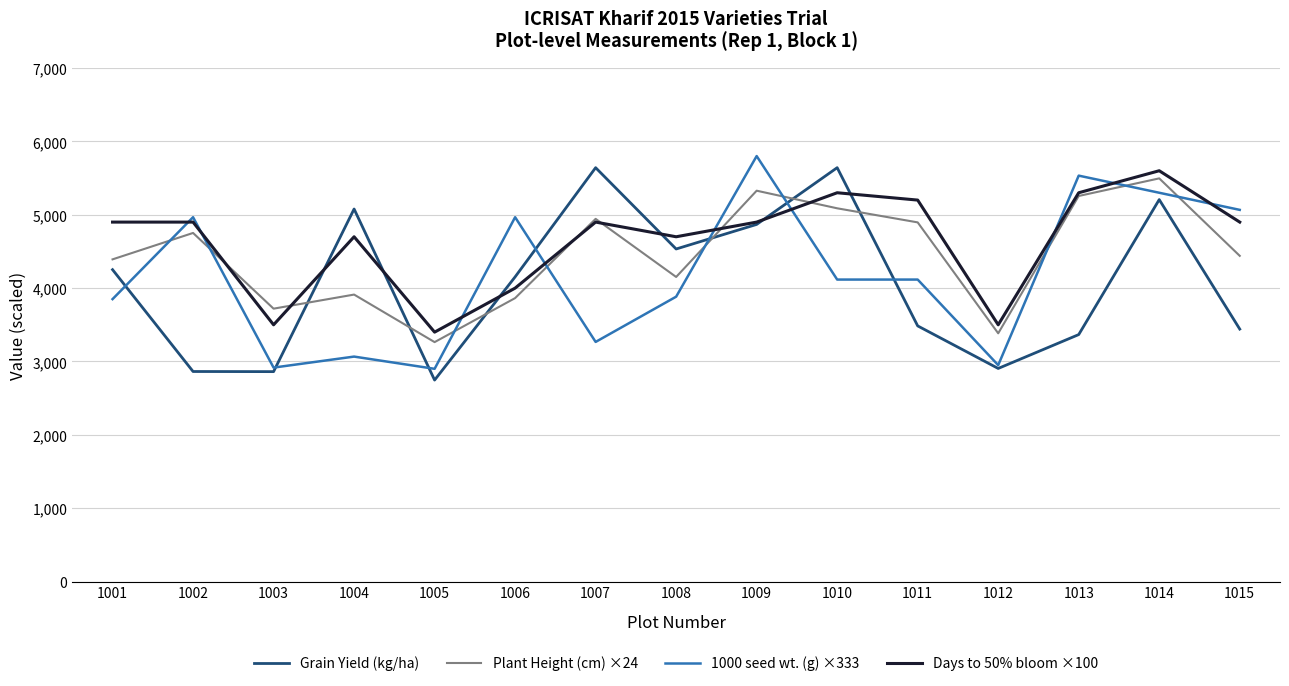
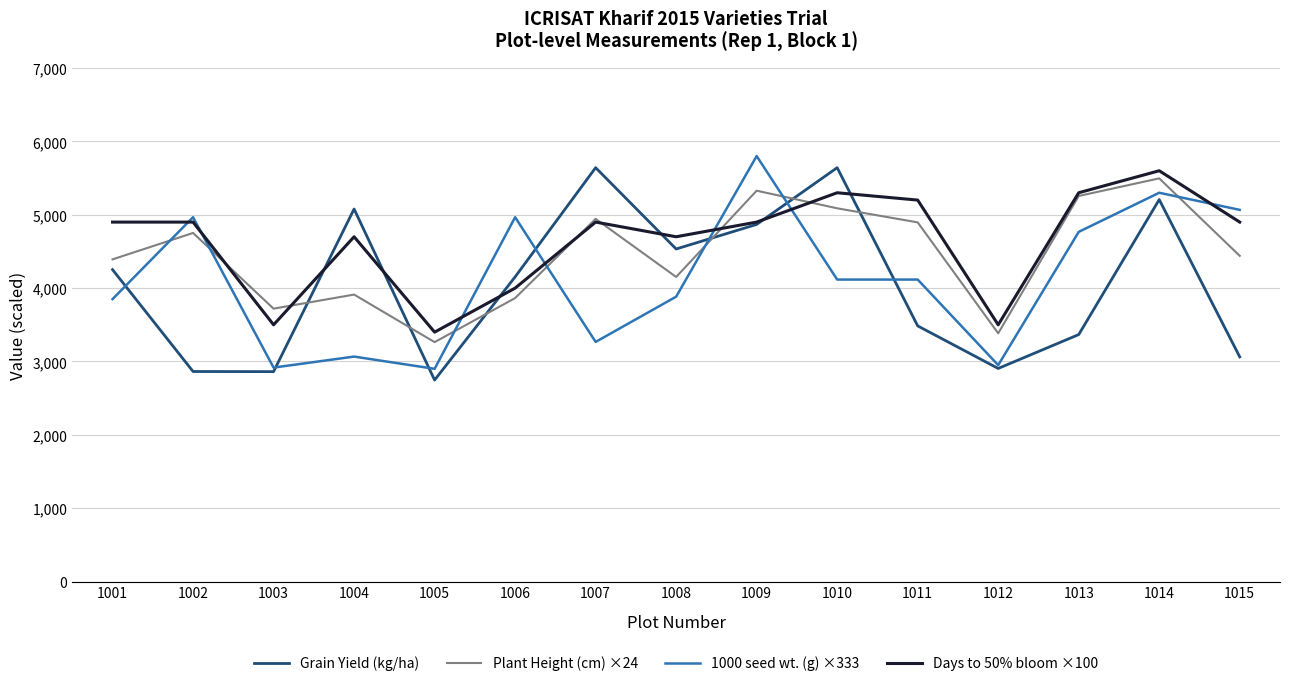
1000 seed wt. (g) ×333, 1013: 5,500 -> 4,800
Grain Yield (kg/ha), 1015: 3,400 -> 3,100
